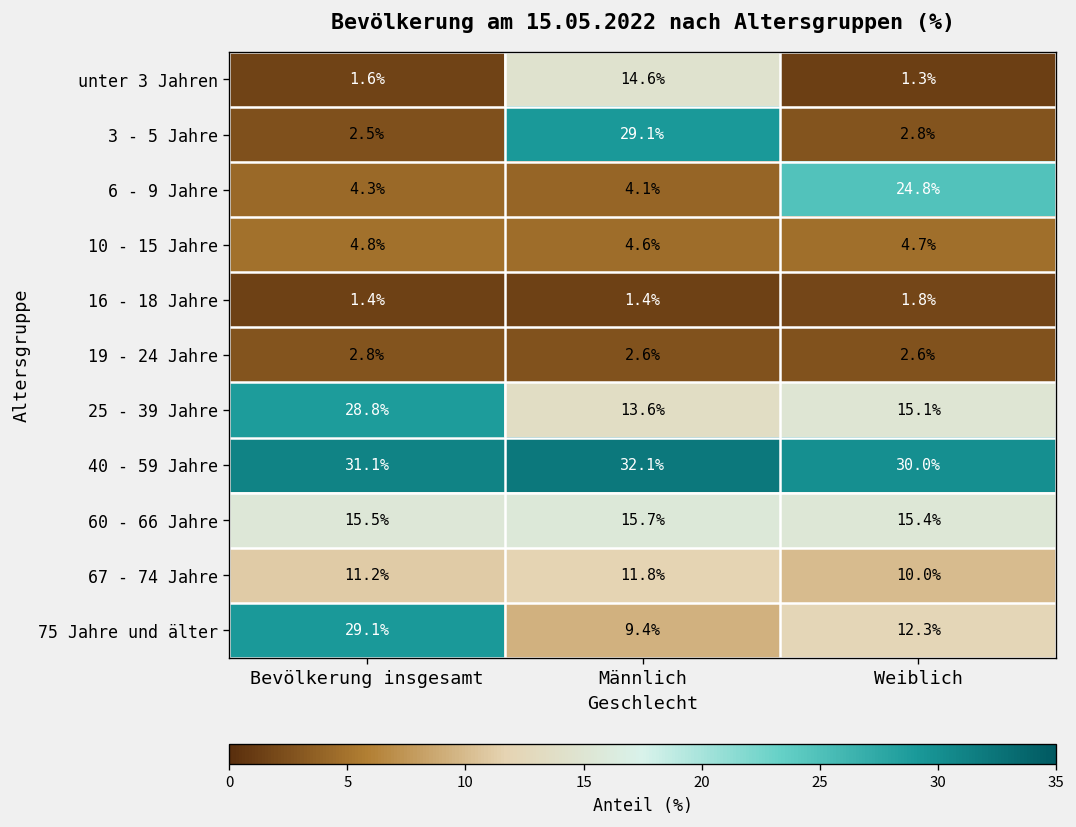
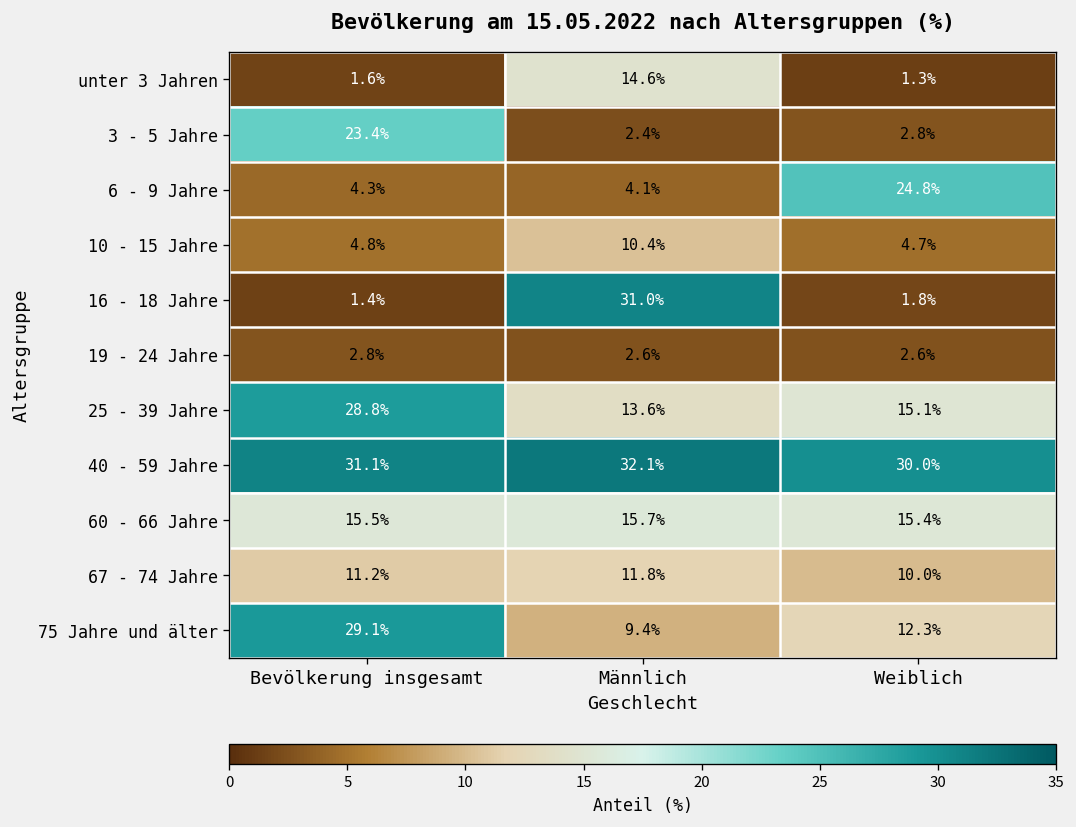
3 - 5 Jahre, Bevölkerung insgesamt: 2.5% -> 23.4%
3 - 5 Jahre, Männlich: 29.1% -> 2.4%
10 - 15 Jahre, Männlich: 4.6% -> 10.4%
16 - 18 Jahre, Männlich: 1.4% -> 31.0%
